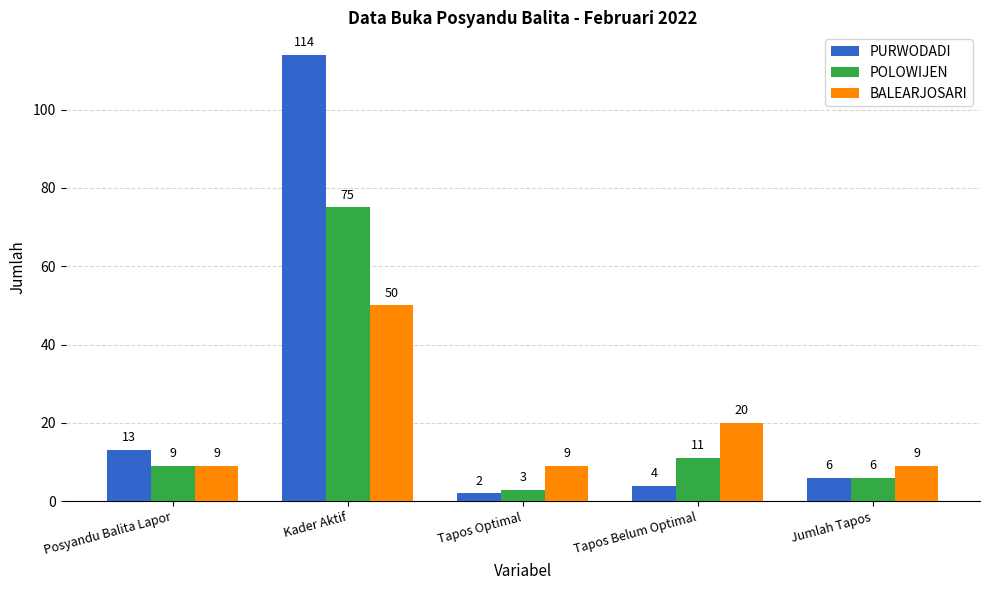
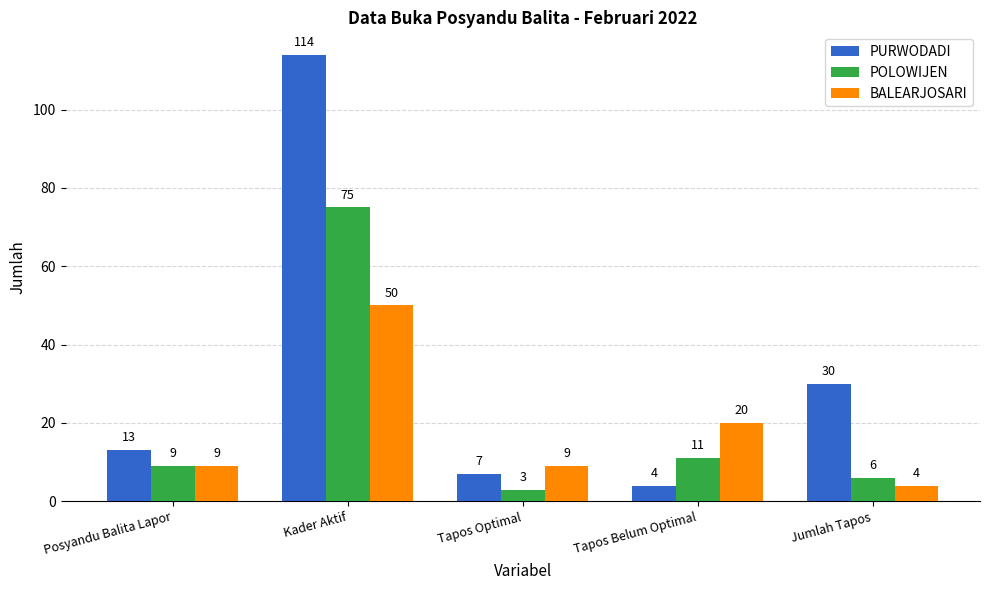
PURWODADI, Tapos Optimal: 2 -> 7
PURWODADI, Jumlah Tapos: 6 -> 30
BALEARJOSARI, Jumlah Tapos: 9 -> 4
